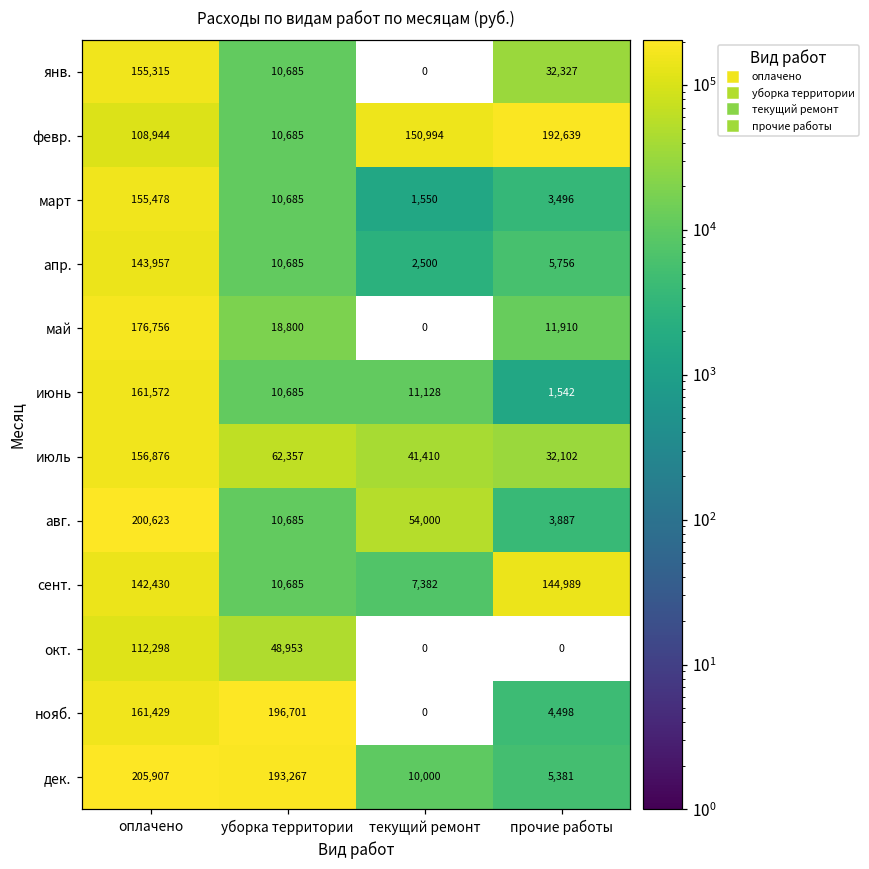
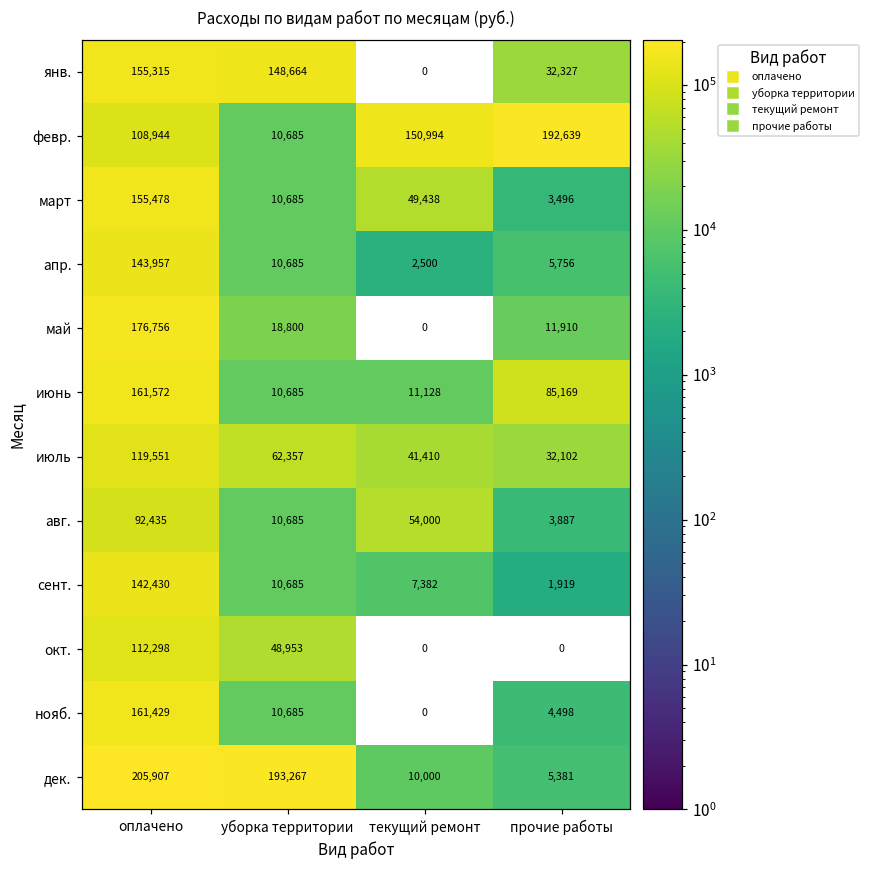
янв., уборка территории: 10,685 -> 148,664
март, текущий ремонт: 1,550 -> 49,438
июнь, прочие работы: 1,542 -> 85,169
июль, оплачено: 156,876 -> 119,551
авг., оплачено: 200,623 -> 92,435
сент., прочие работы: 144,989 -> 1,919
нояб., уборка территории: 196,701 -> 10,685
